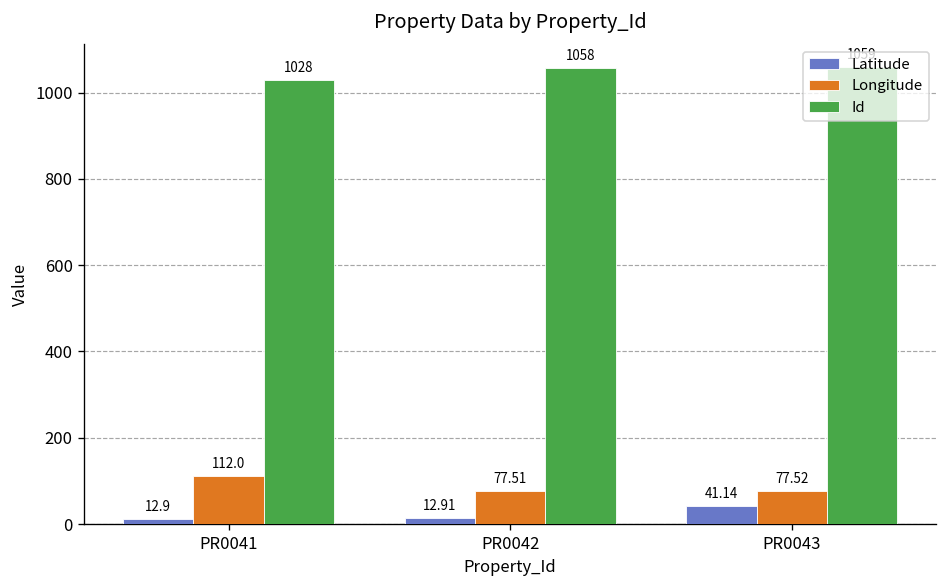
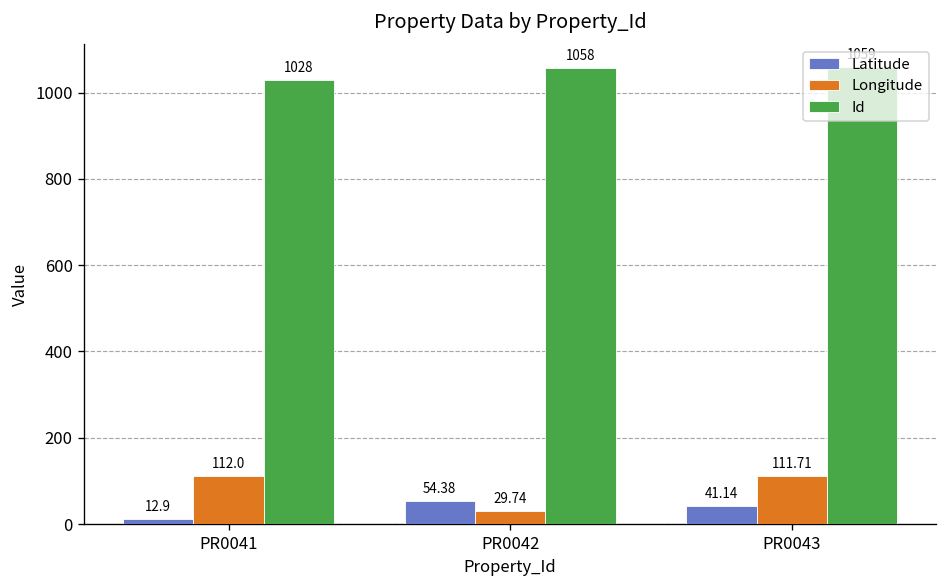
Latitude, PR0042: 12.91 -> 54.38
Longitude, PR0042: 77.51 -> 29.74
Longitude, PR0043: 77.52 -> 111.71
